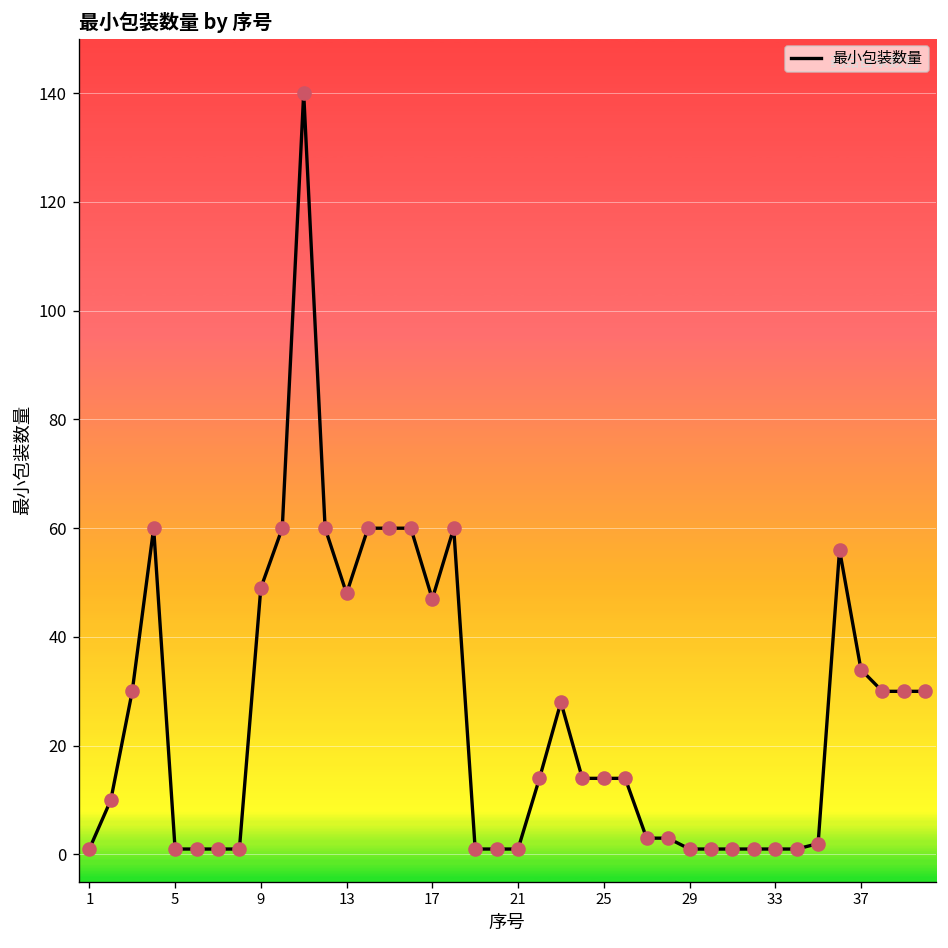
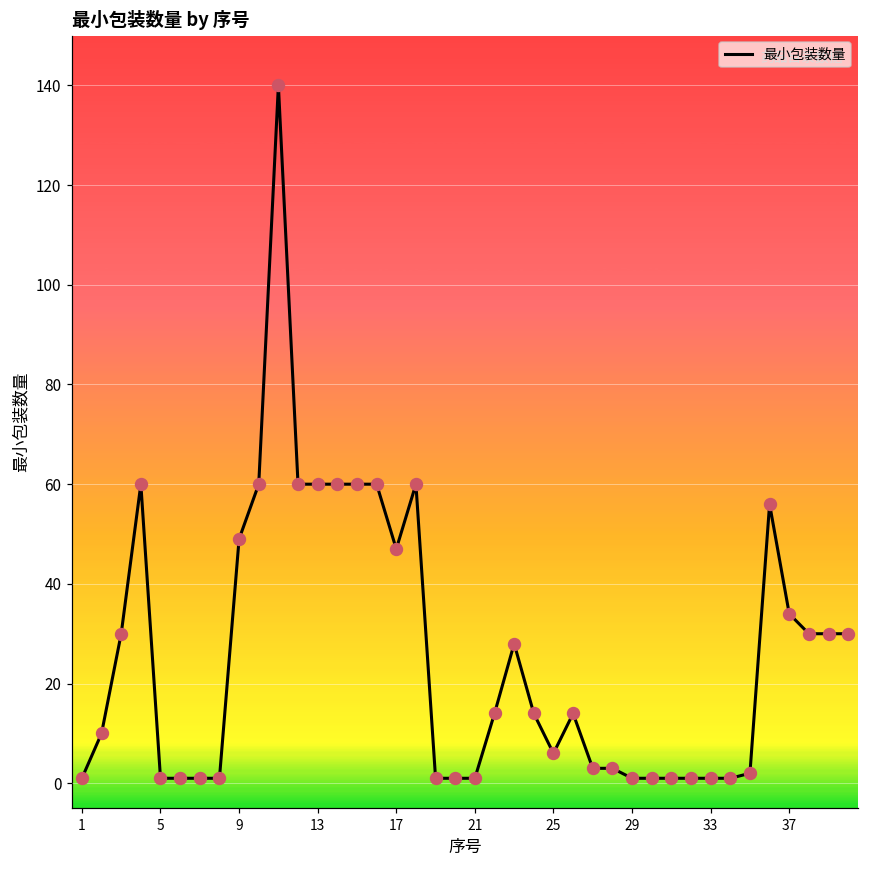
13: 48 -> 60
25: 14 -> 6
